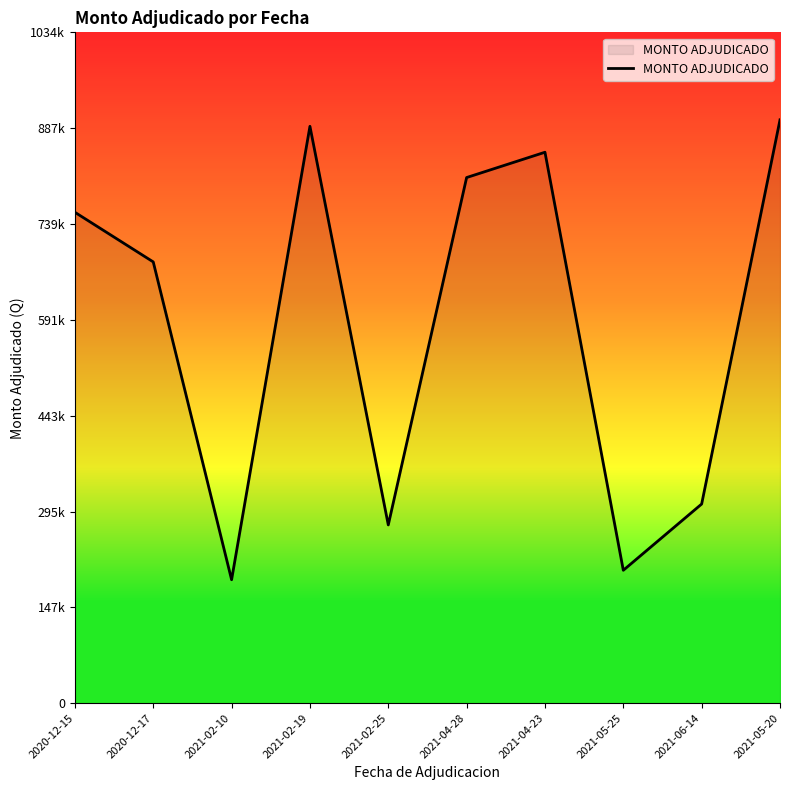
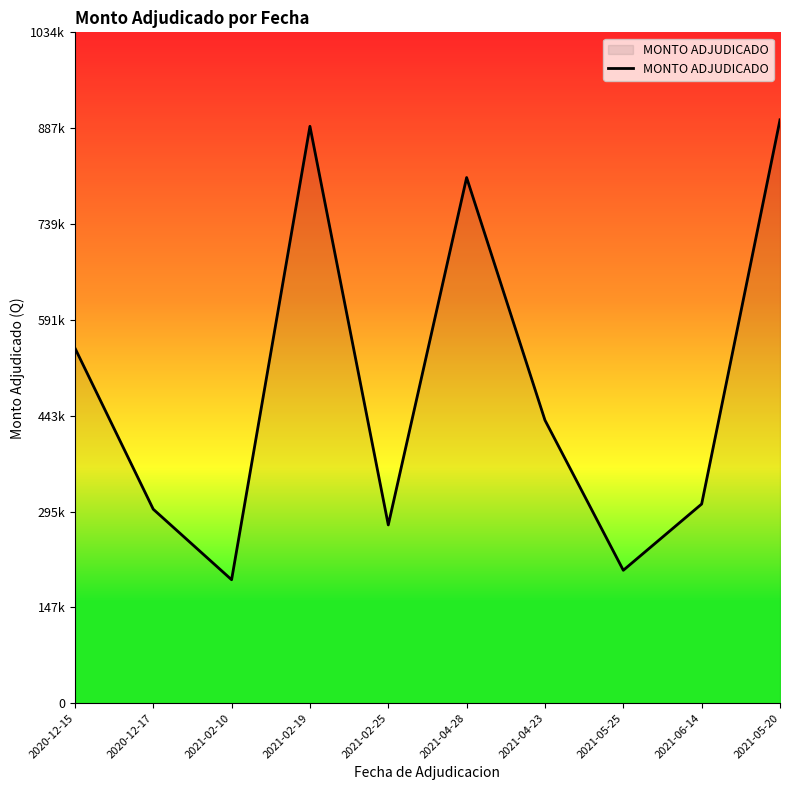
2020-12-15: 760000 -> 550000
2020-12-17: 680000 -> 300000
2021-04-23: 850000 -> 440000
